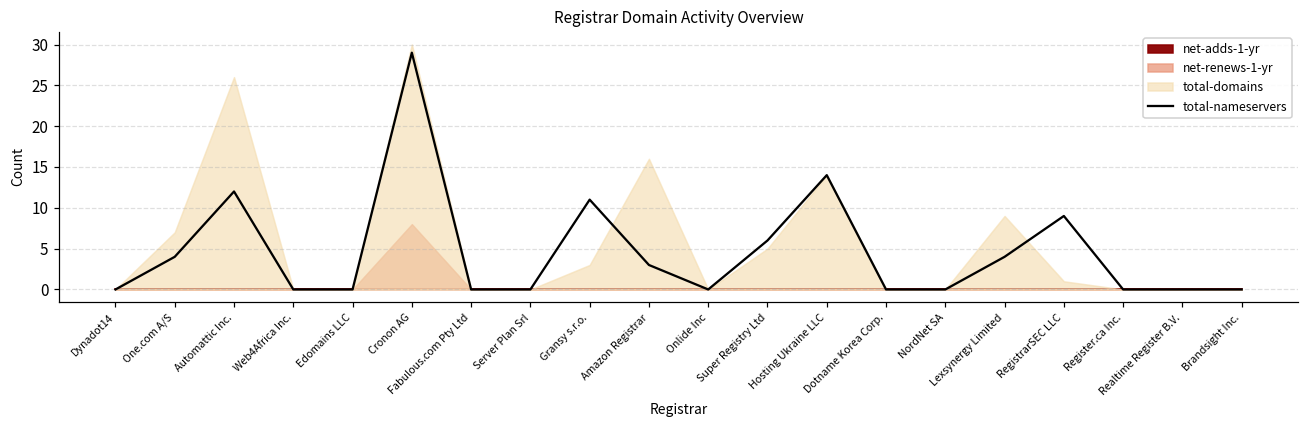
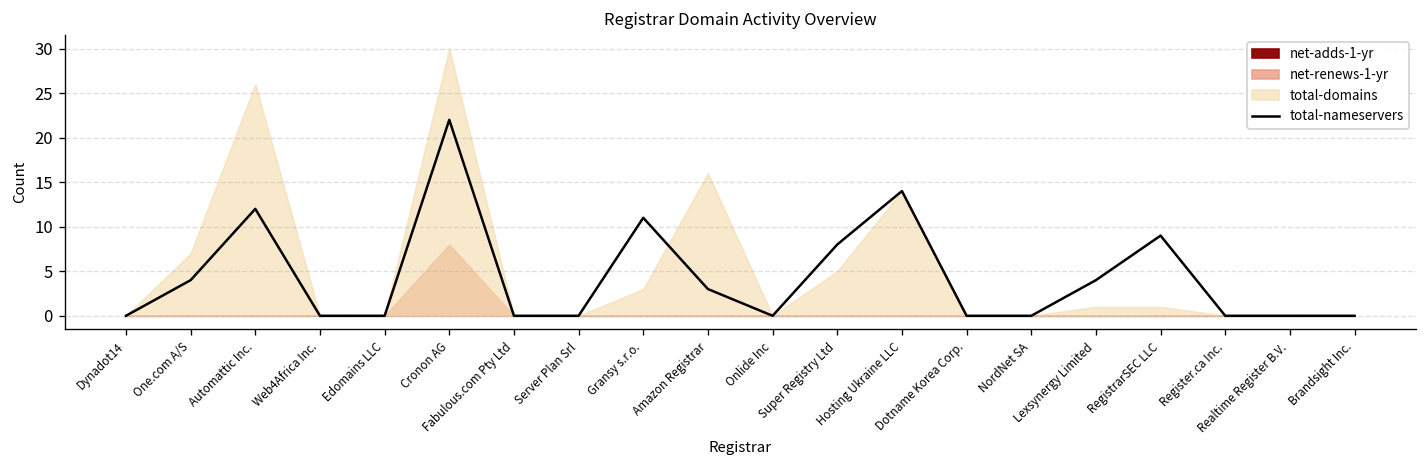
total-nameservers, Cronon AG: 29 -> 22
total-nameservers, Super Registry Ltd: 6 -> 8
total-domains, Lexsynergy Limited: 9 -> 1
